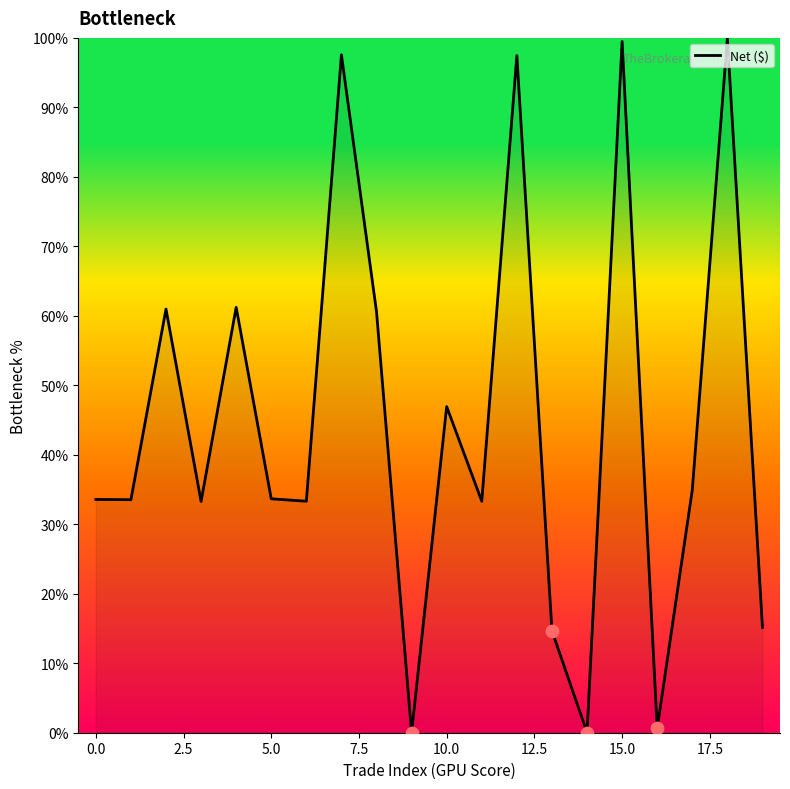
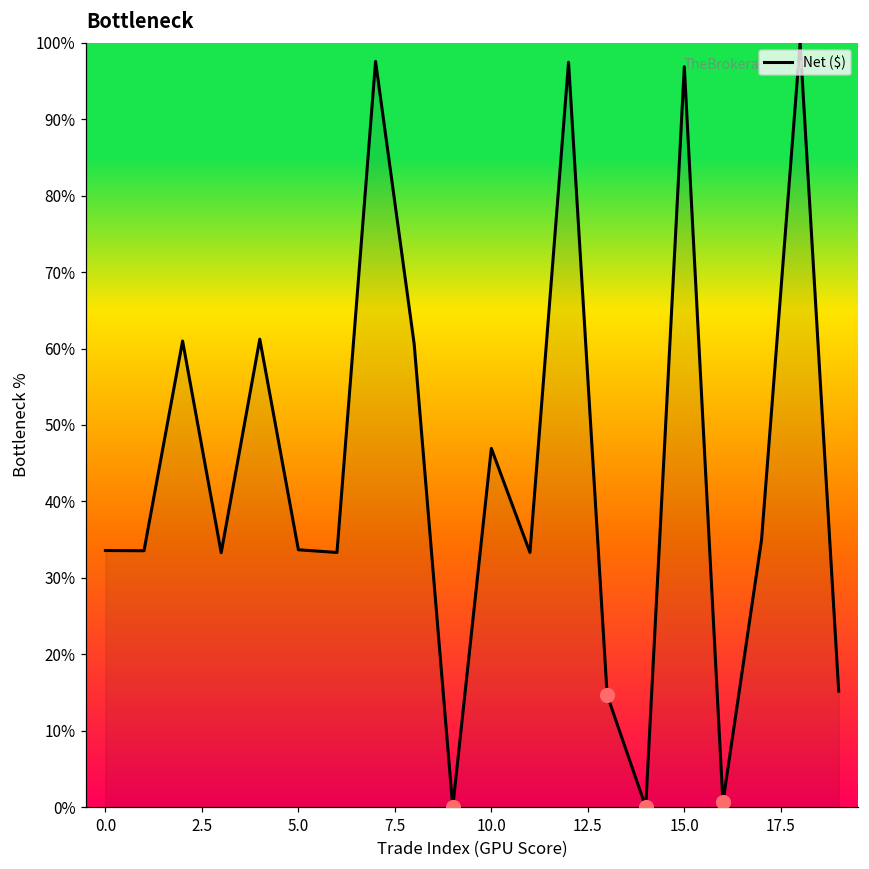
Net ($), 15.0: 99% -> 97%
